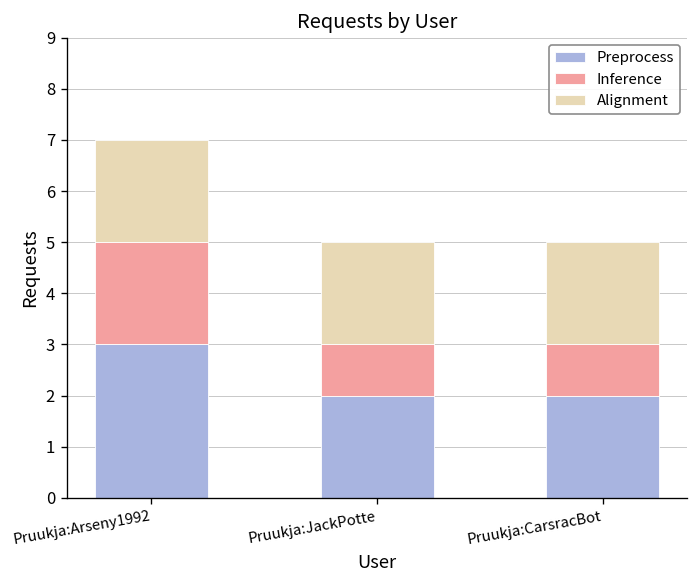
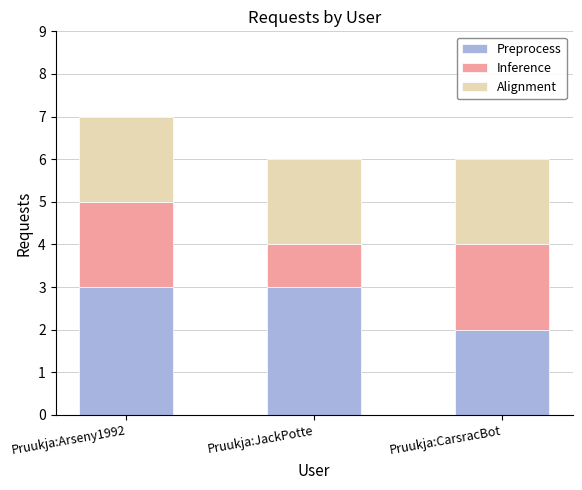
Preprocess, Pruukja:JackPotte: 2 -> 3
Inference, Pruukja:CarsracBot: 1 -> 2
